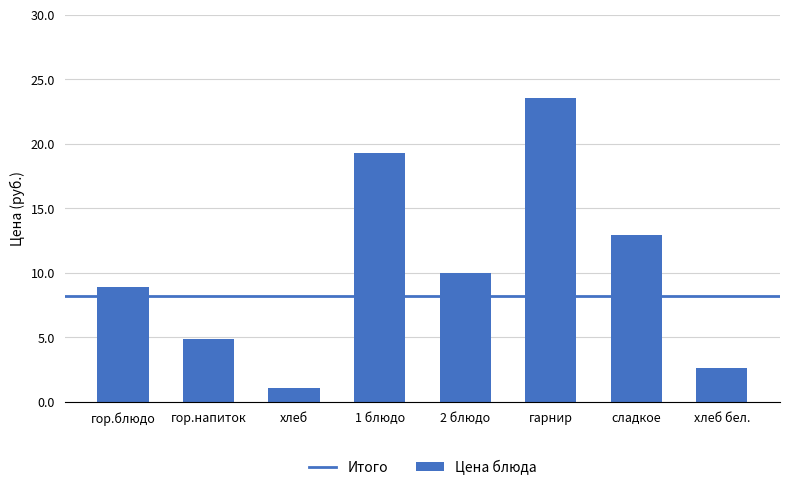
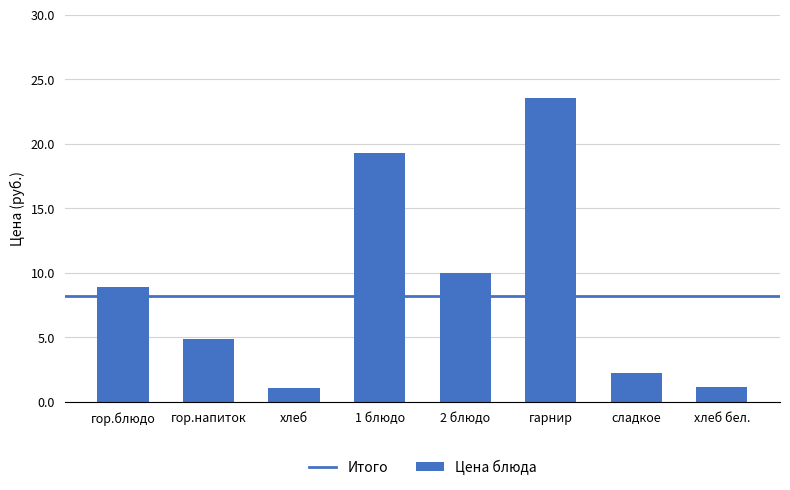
сладкое: 12.9 -> 2.2
хлеб бел.: 2.6 -> 1.1
